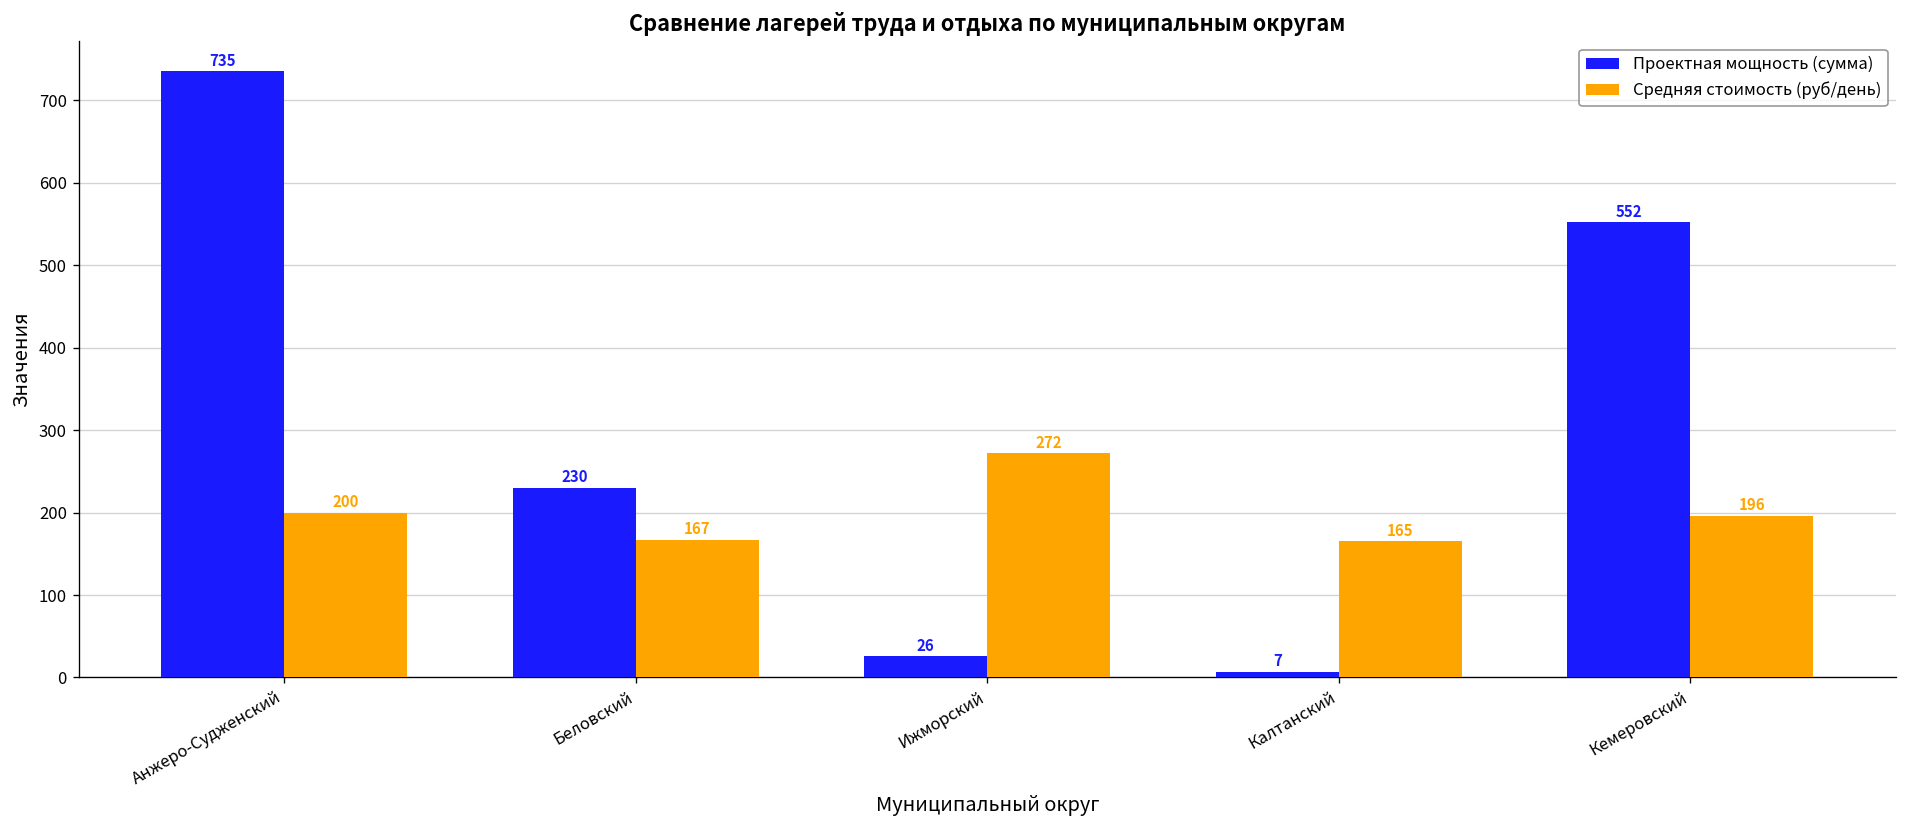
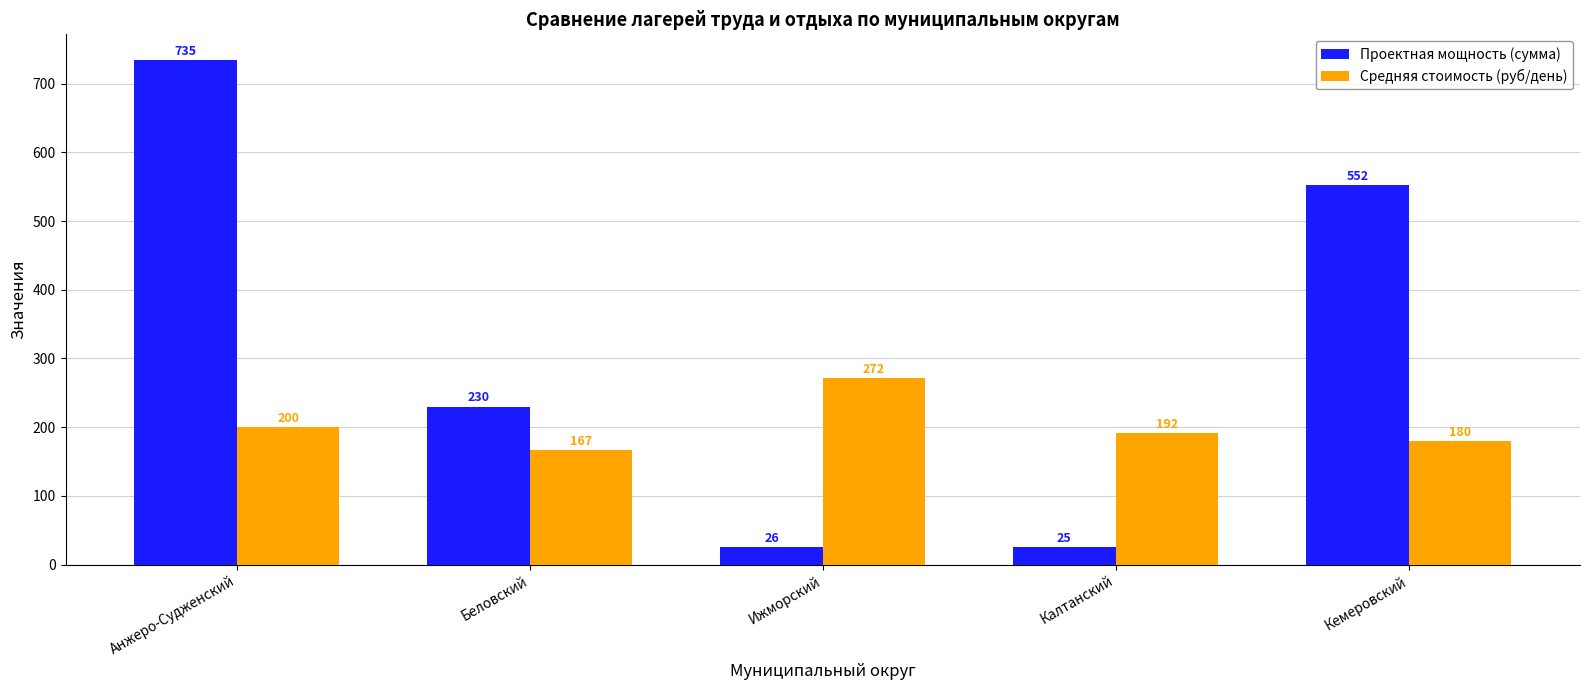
Проектная мощность (сумма), Калтанский: 7 -> 25
Средняя стоимость (руб/день), Калтанский: 165 -> 192
Средняя стоимость (руб/день), Кемеровский: 196 -> 180
